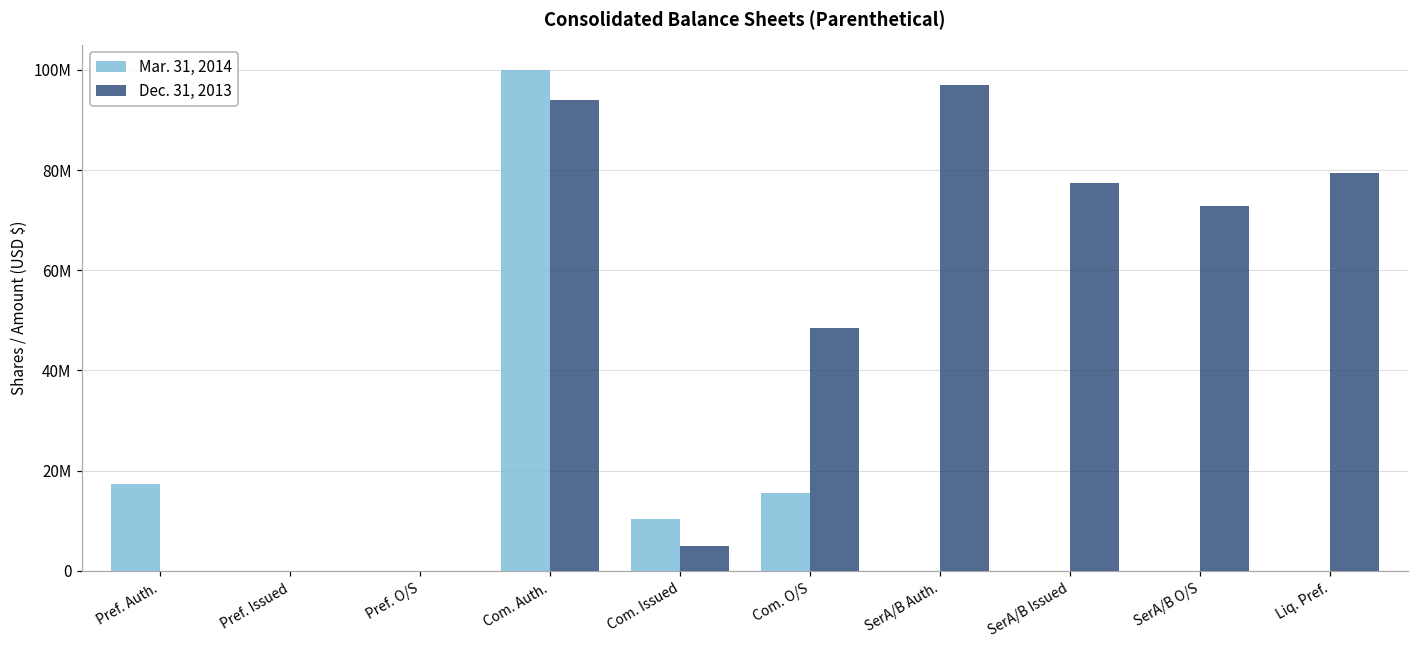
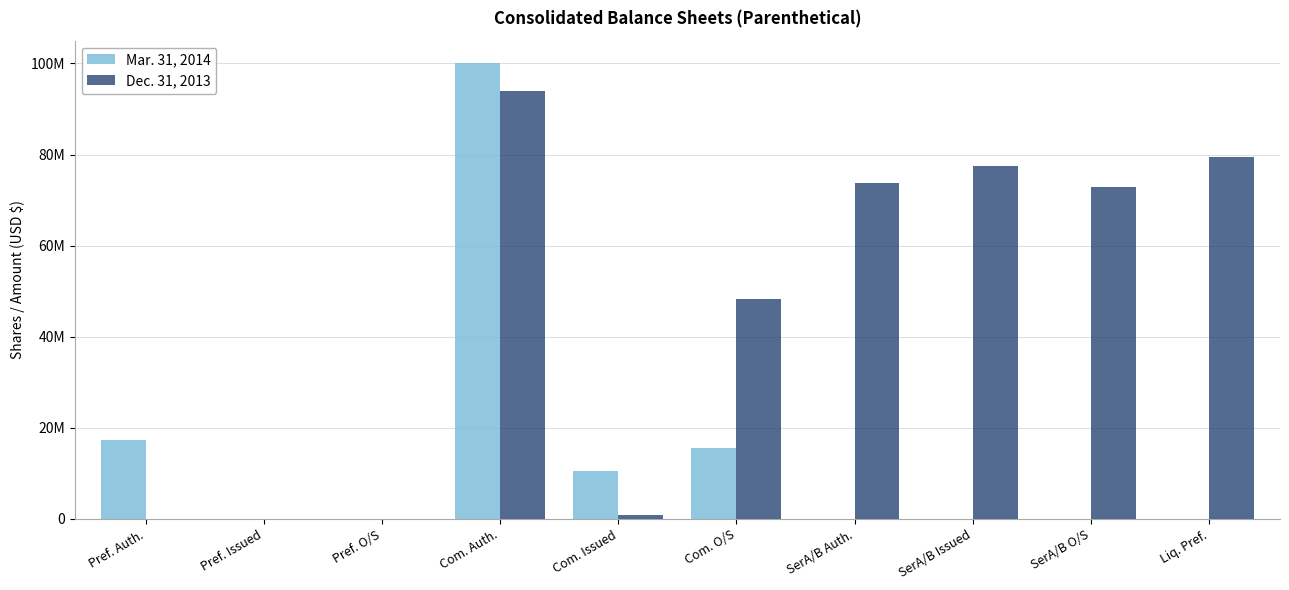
Dec. 31, 2013, Com. Issued: 5000000 -> 1000000
Dec. 31, 2013, SerA/B Auth.: 97000000 -> 74000000
